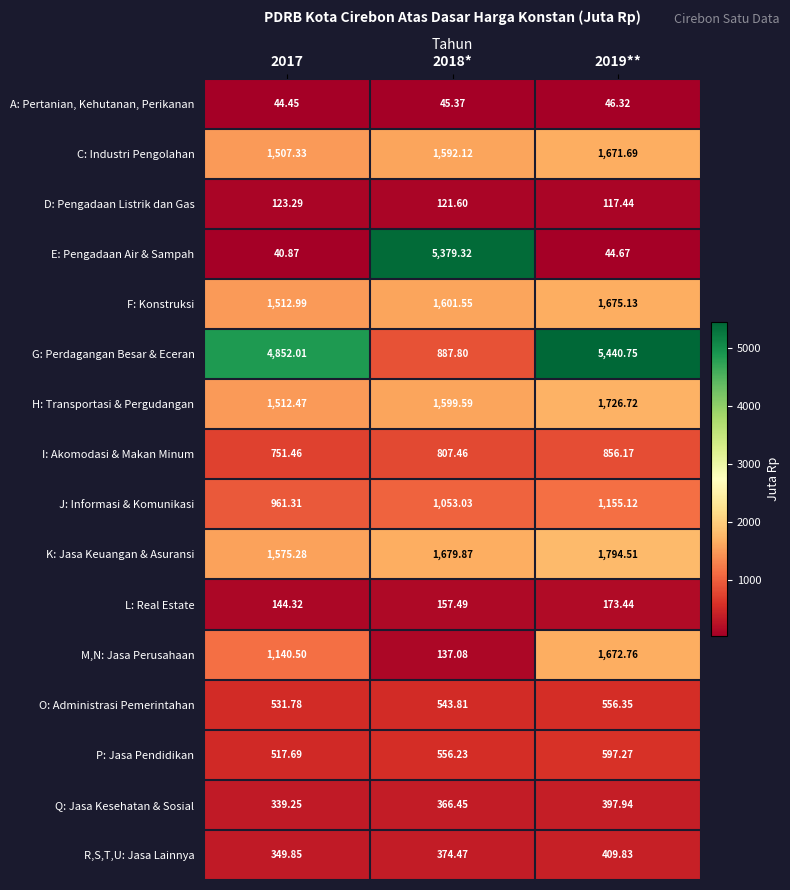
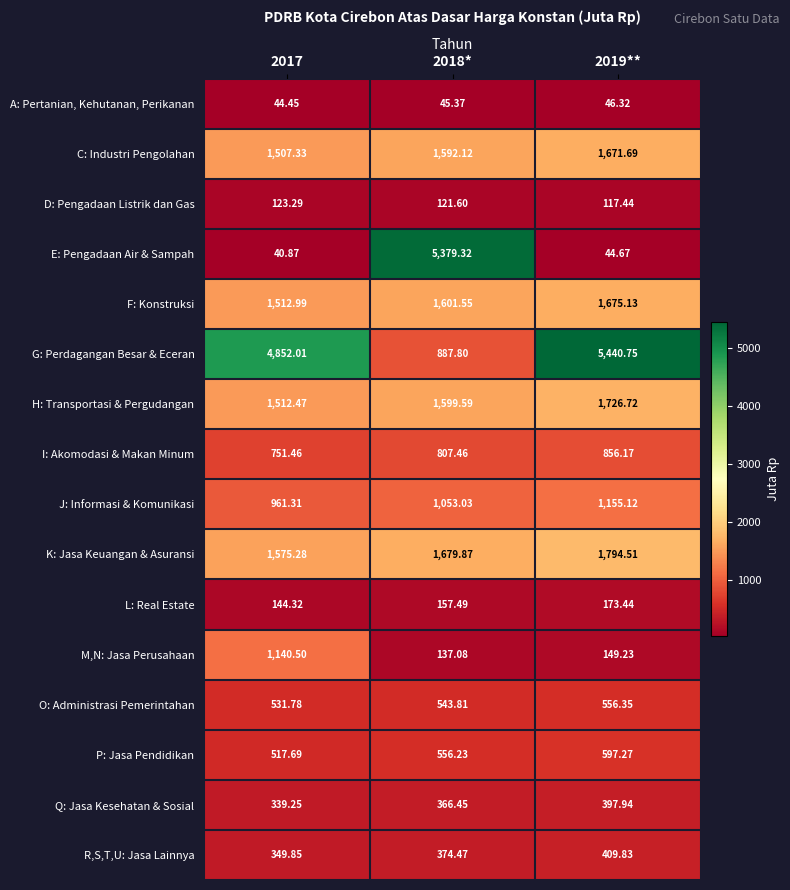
M,N: Jasa Perusahaan, 2019**: 1,672.76 -> 149.23
